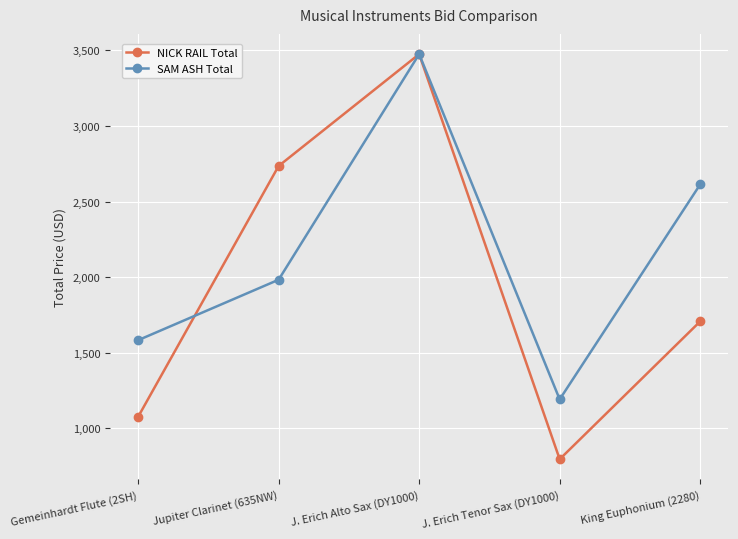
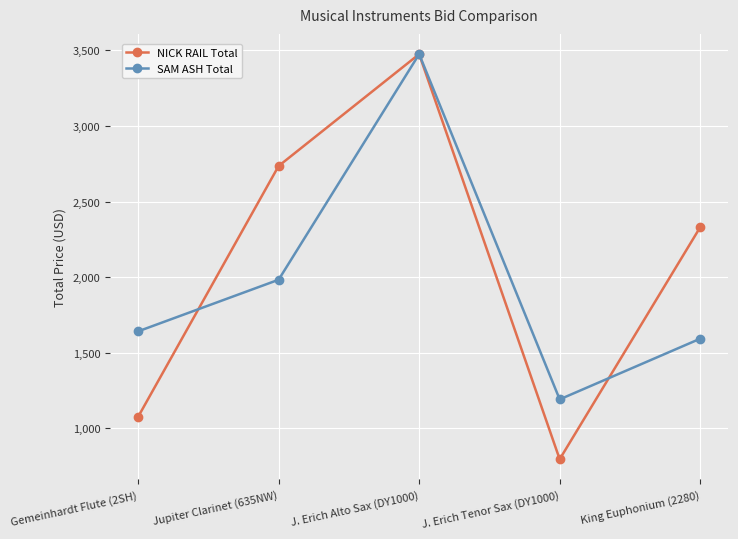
SAM ASH Total, Gemeinhardt Flute (2SH): 1,580 -> 1,640
NICK RAIL Total, King Euphonium (2280): 1,710 -> 2,330
SAM ASH Total, King Euphonium (2280): 2,610 -> 1,590
